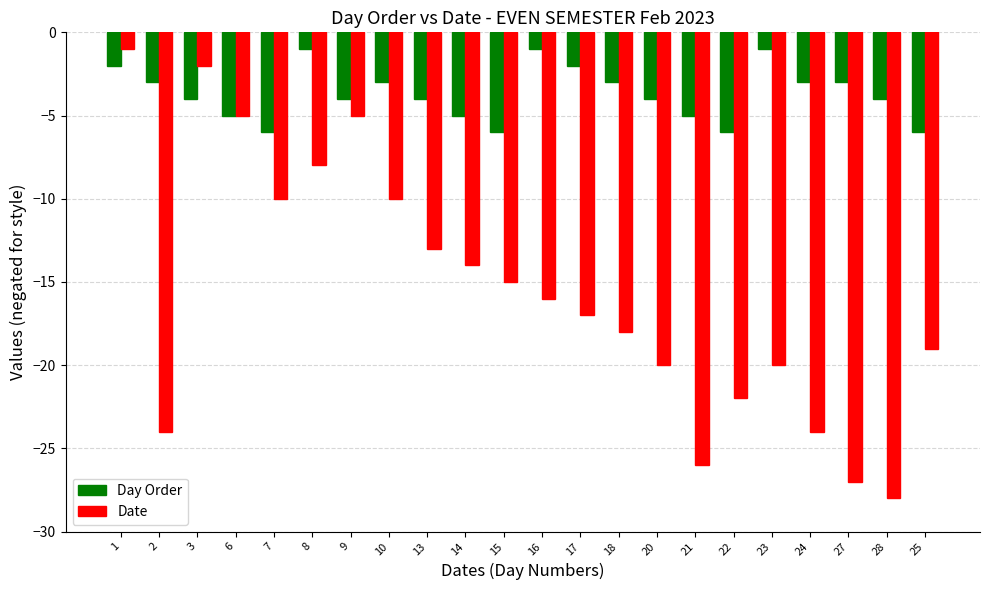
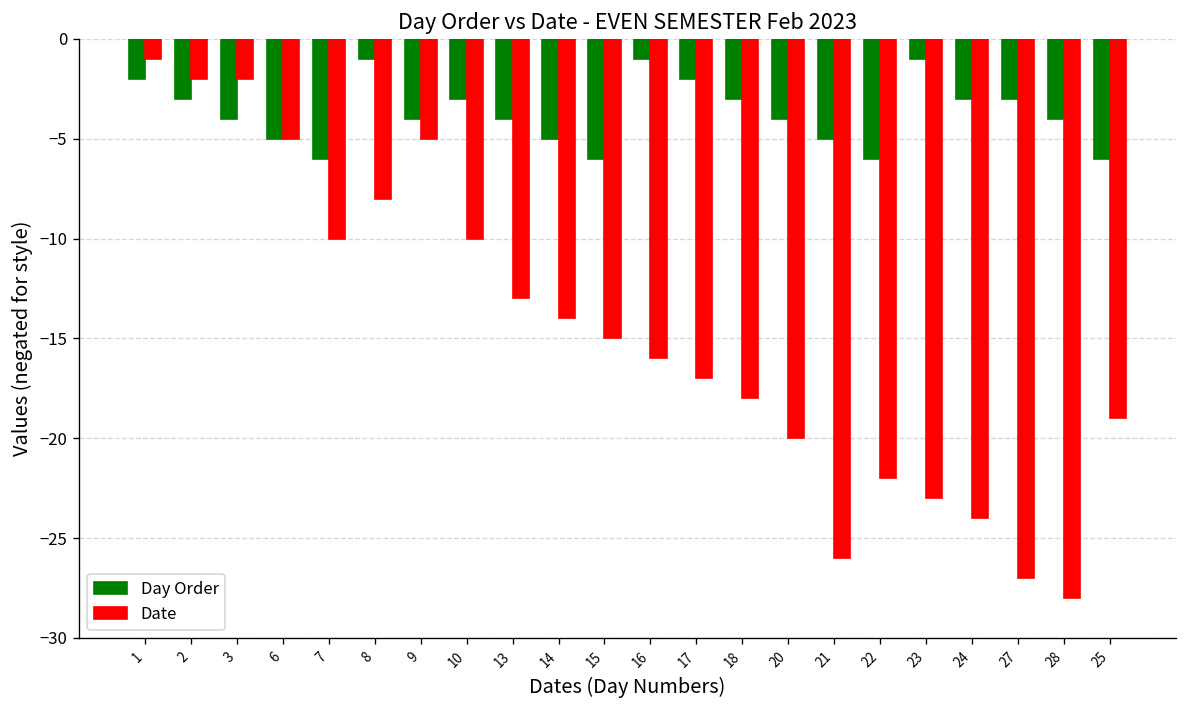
Date, 2: -24.0 -> -2.0
Date, 23: -20.0 -> -23.0
